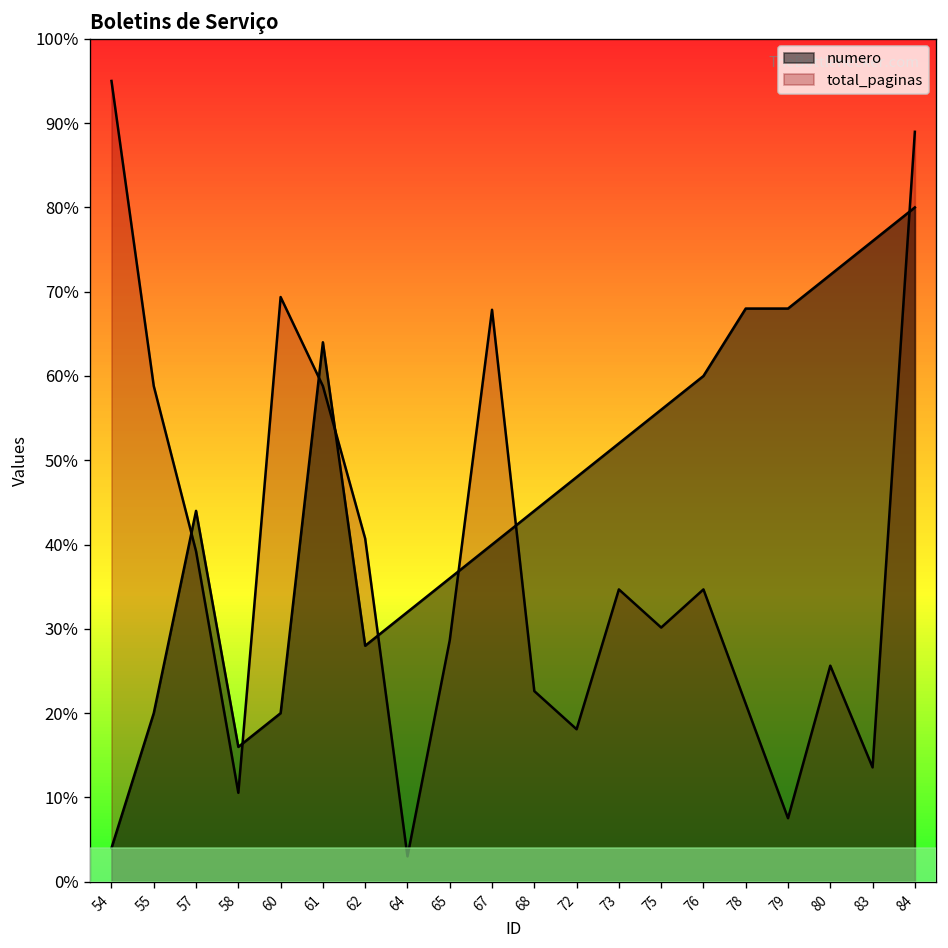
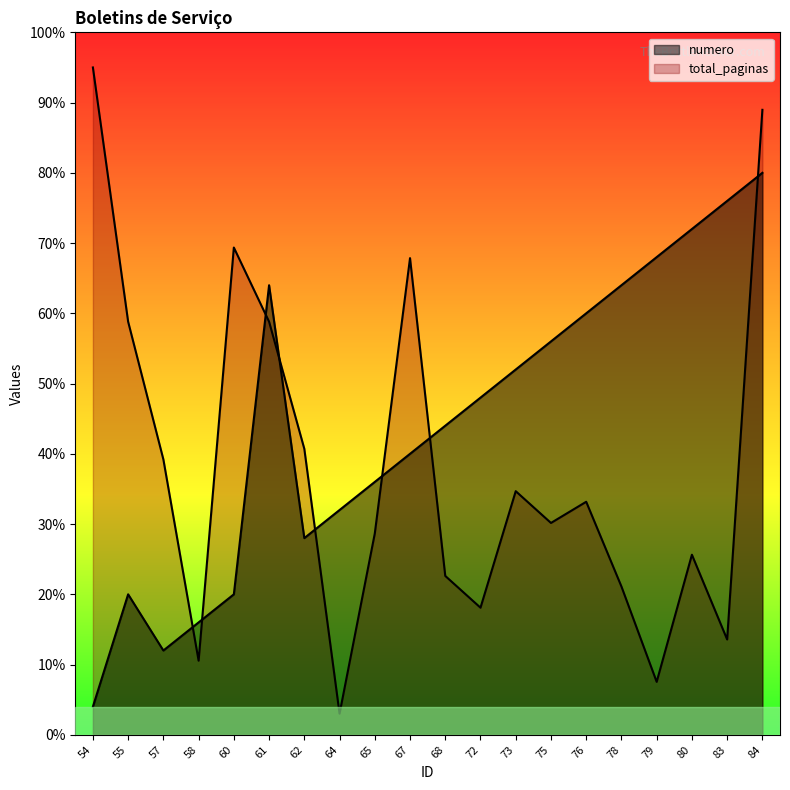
numero, 57: 44% -> 12%
total_paginas, 76: 35% -> 33%
numero, 78: 68% -> 64%
